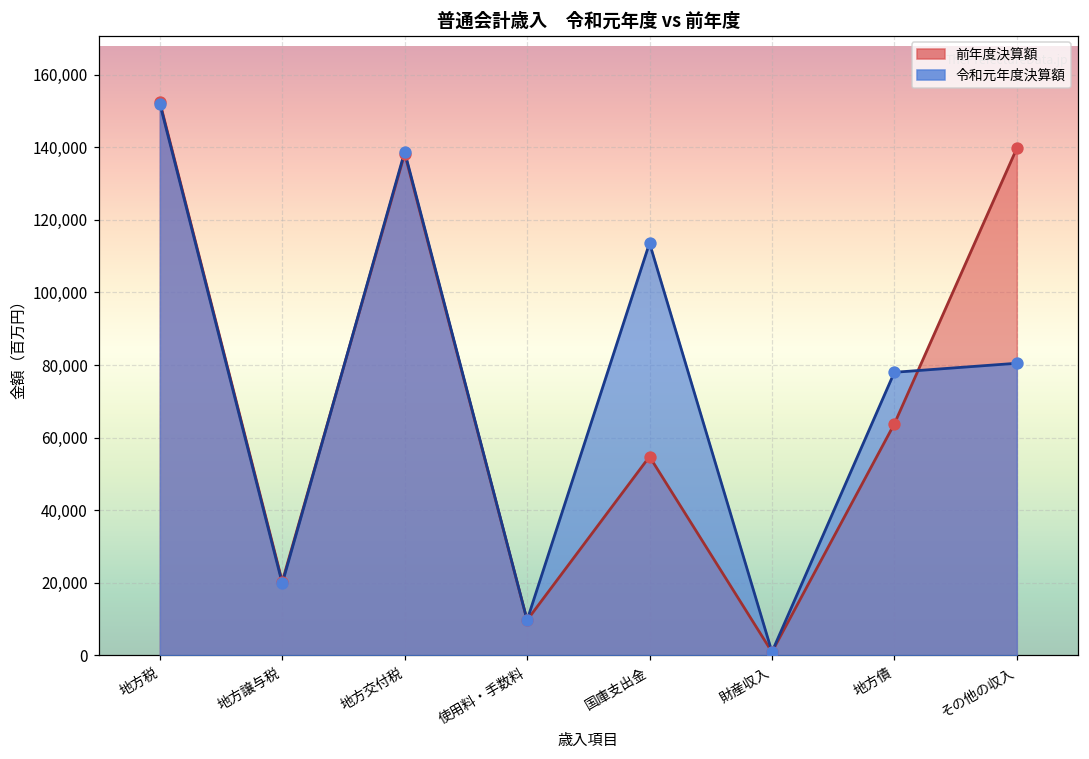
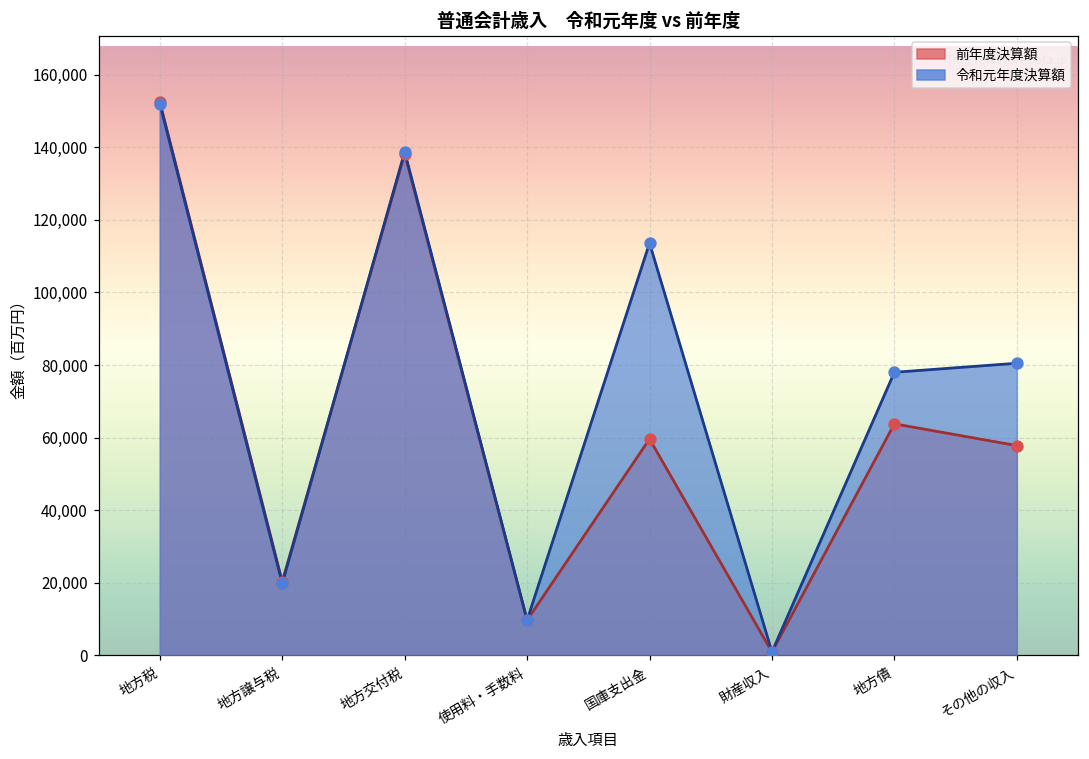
前年度決算額, 国庫支出金: 55,000 -> 60,000
前年度決算額, その他の収入: 140,000 -> 58,000
